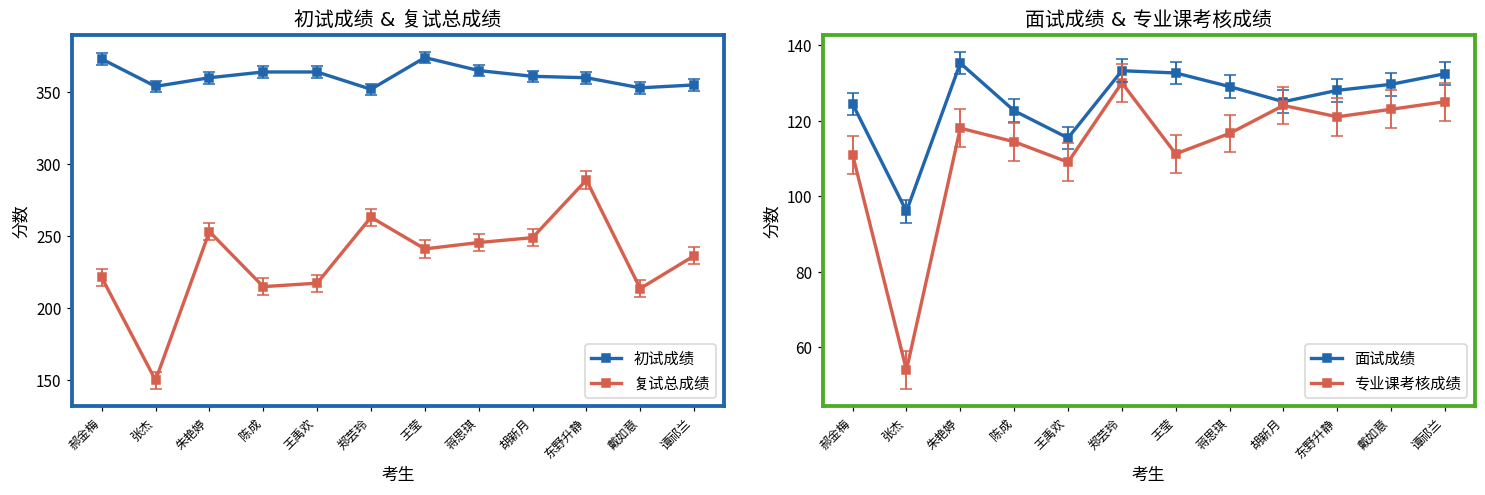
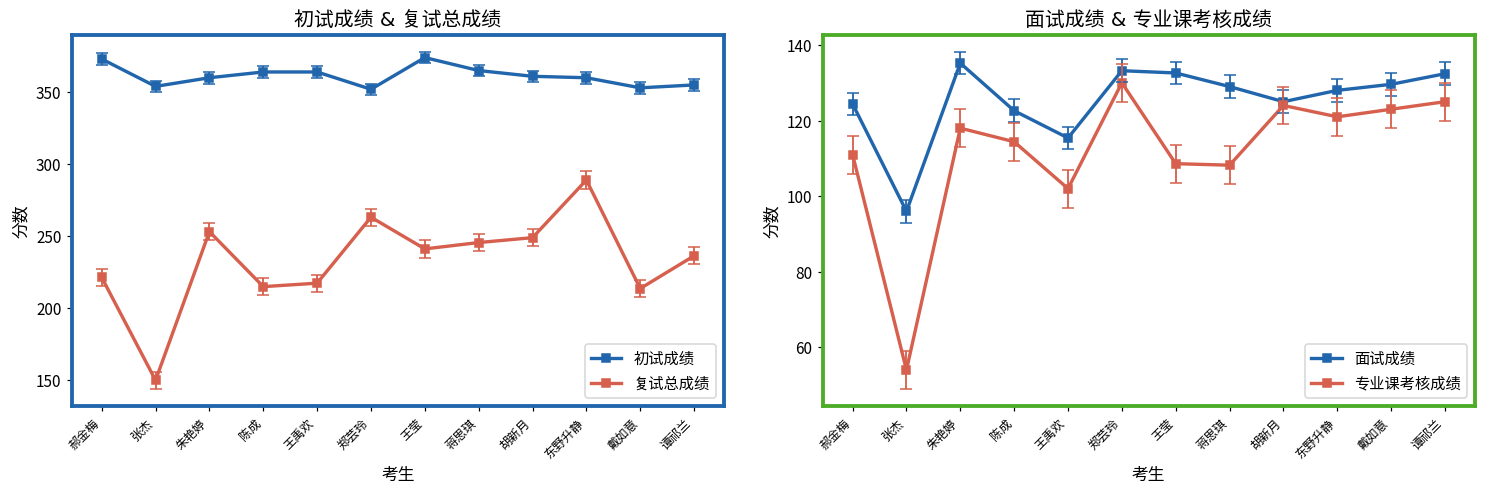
面试成绩 & 专业课考核成绩, 专业课考核成绩, 王禹欢: 109 -> 102
面试成绩 & 专业课考核成绩, 专业课考核成绩, 王莹: 111 -> 109
面试成绩 & 专业课考核成绩, 专业课考核成绩, 蒋思琪: 117 -> 108
